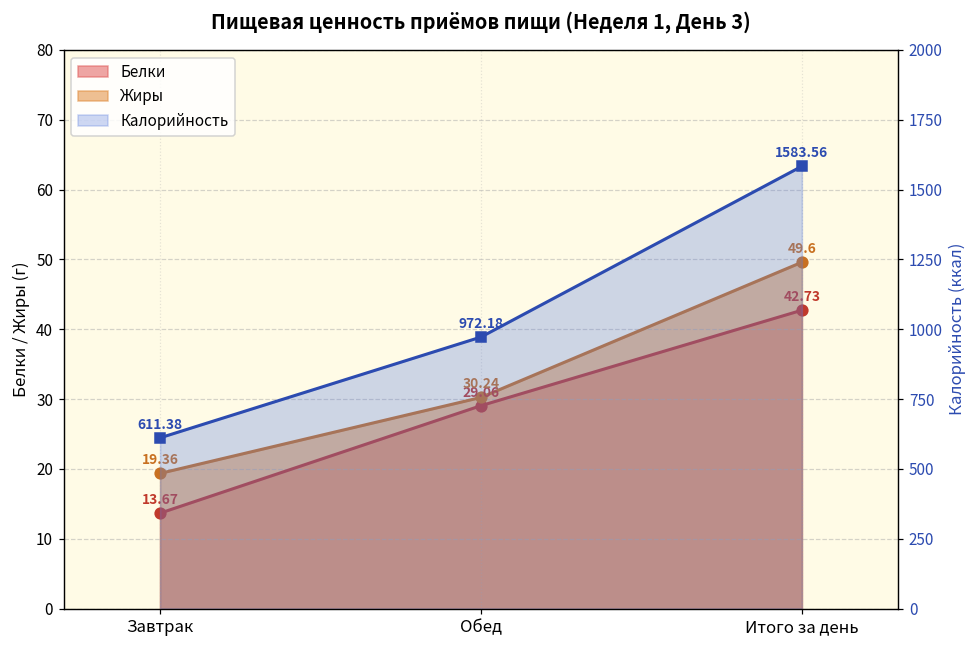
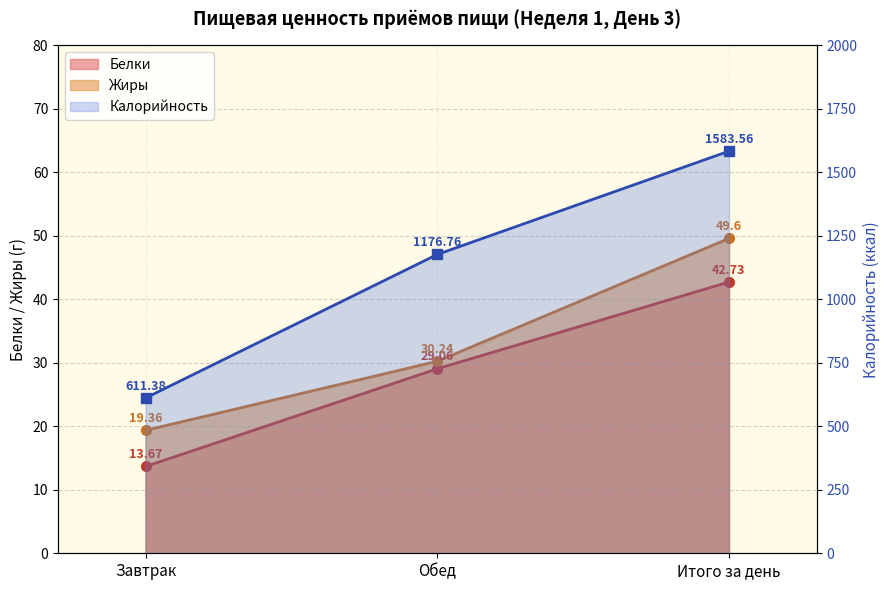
Калорийность, Обед: 972.18 -> 1176.76
